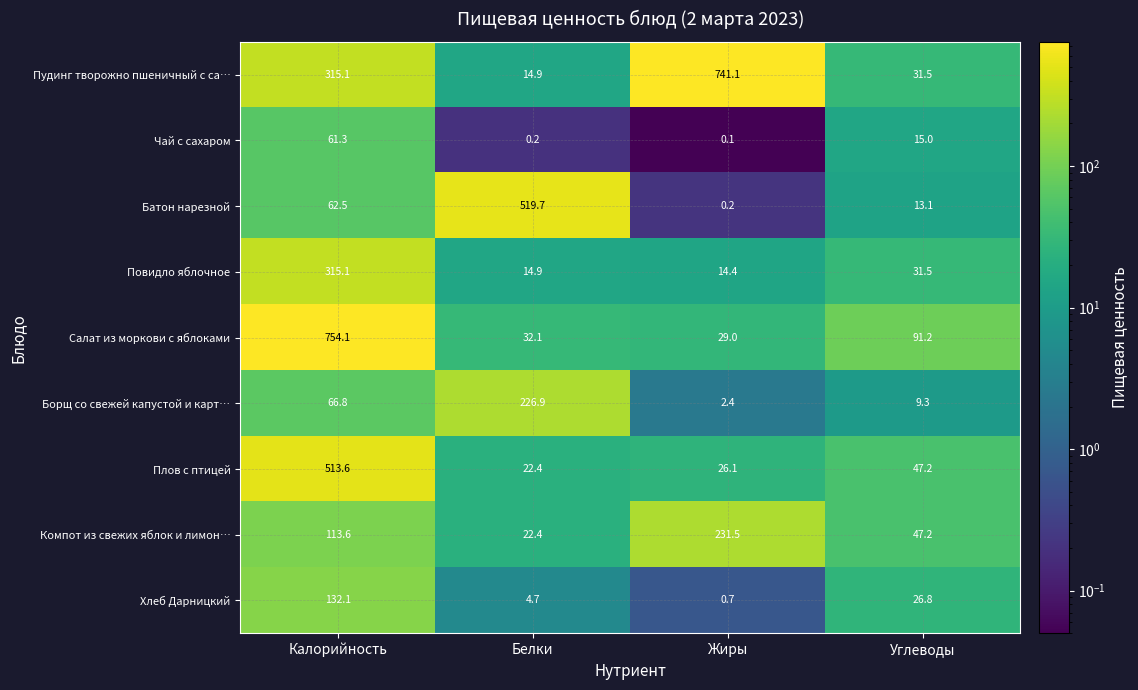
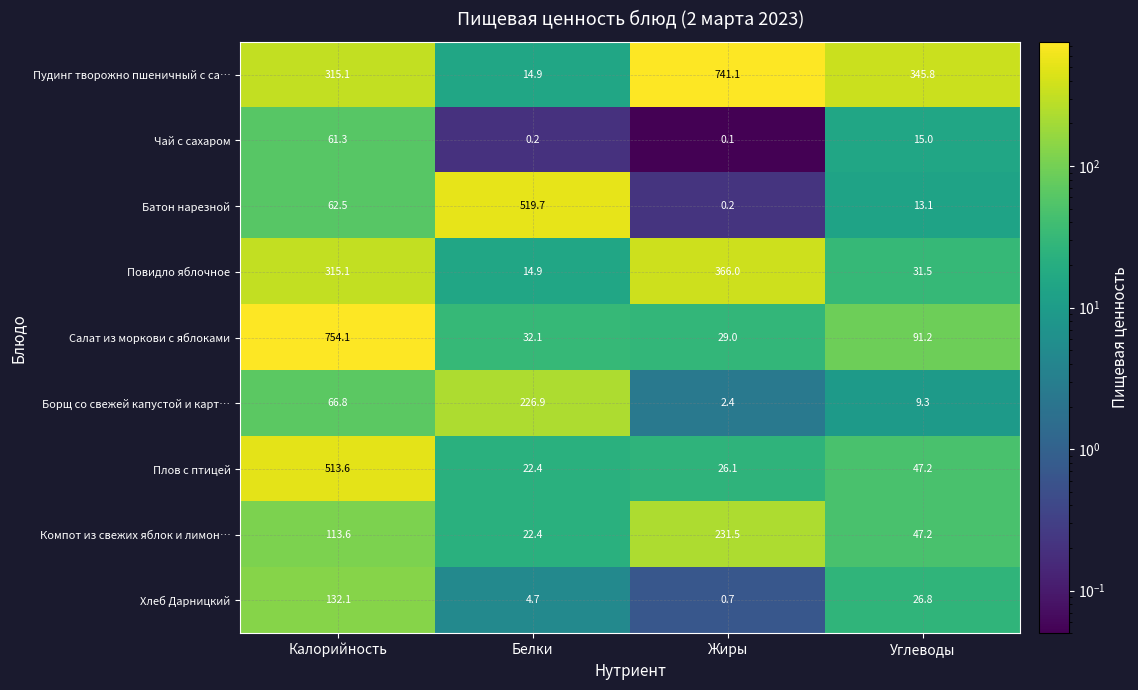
Пудинг творожно пшеничный с са…, Углеводы: 31.5 -> 345.8
Повидло яблочное, Жиры: 14.4 -> 366.0
